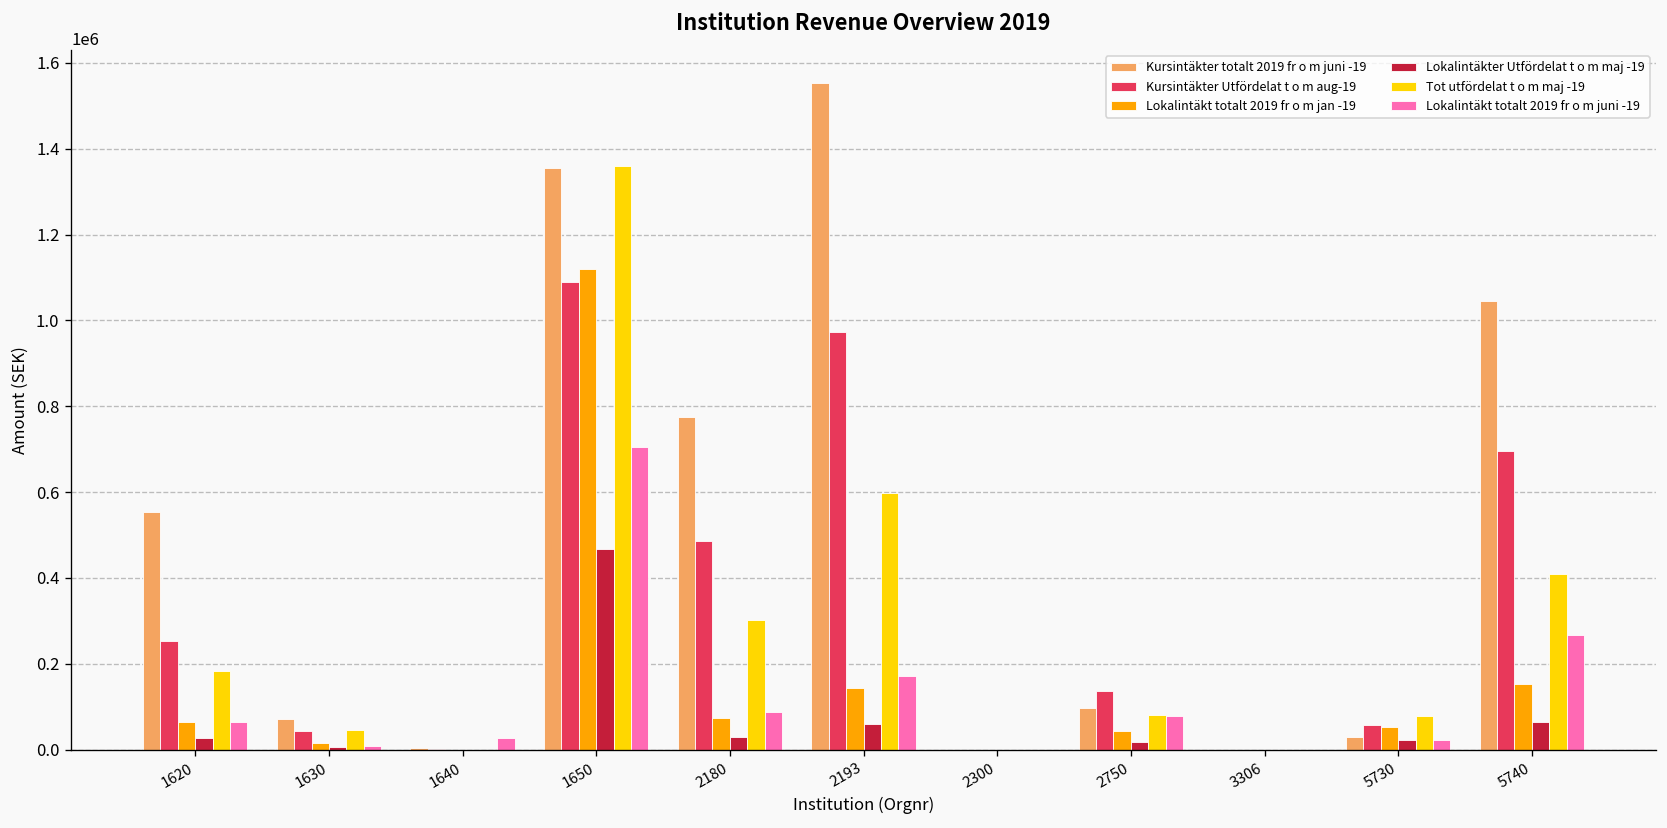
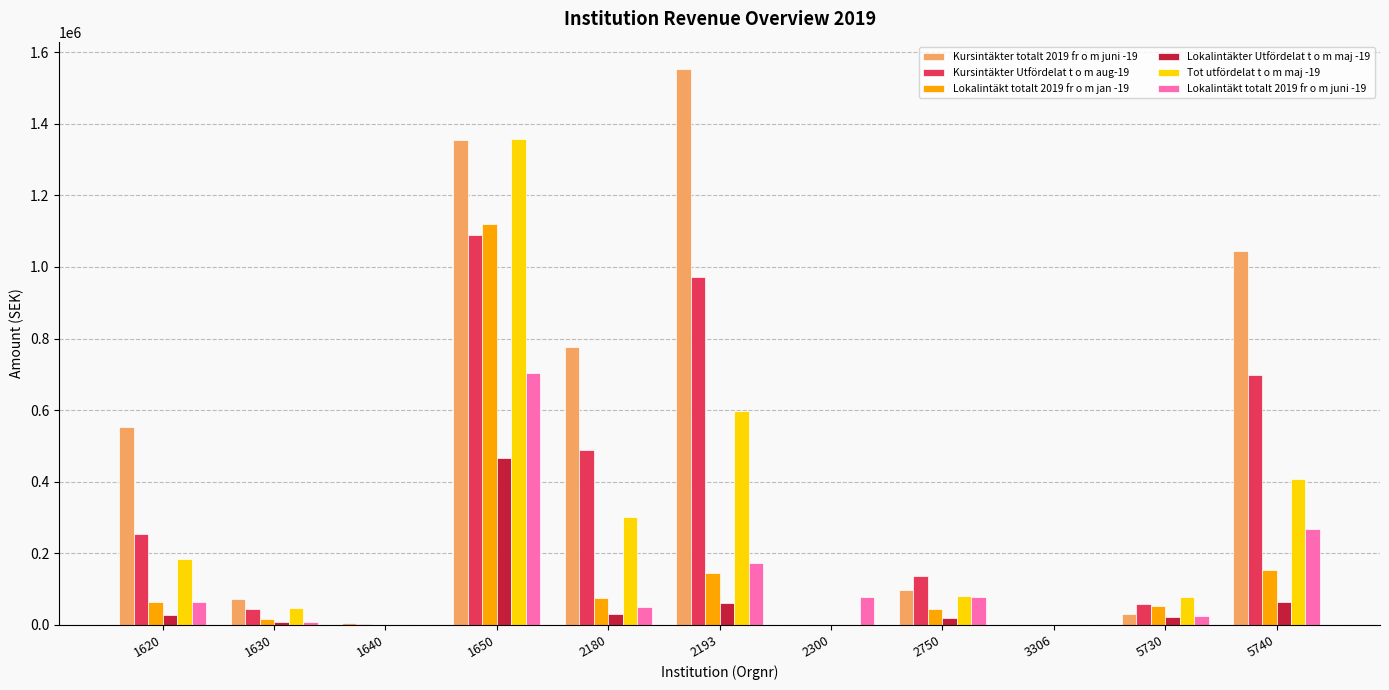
Lokalintäkt totalt 2019 fr o m juni -19, 1640: 30000 -> 0
Lokalintäkt totalt 2019 fr o m juni -19, 2180: 90000 -> 50000
Lokalintäkt totalt 2019 fr o m juni -19, 2300: 0 -> 80000
